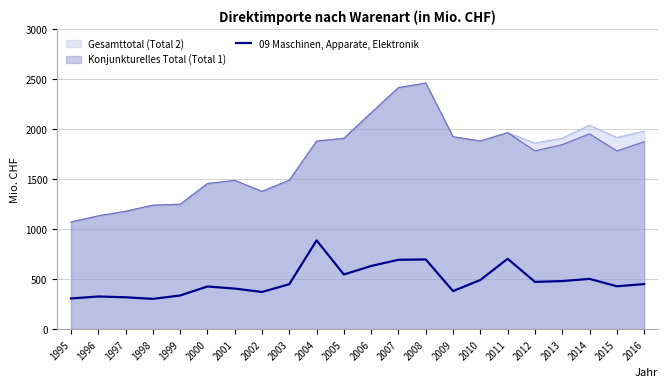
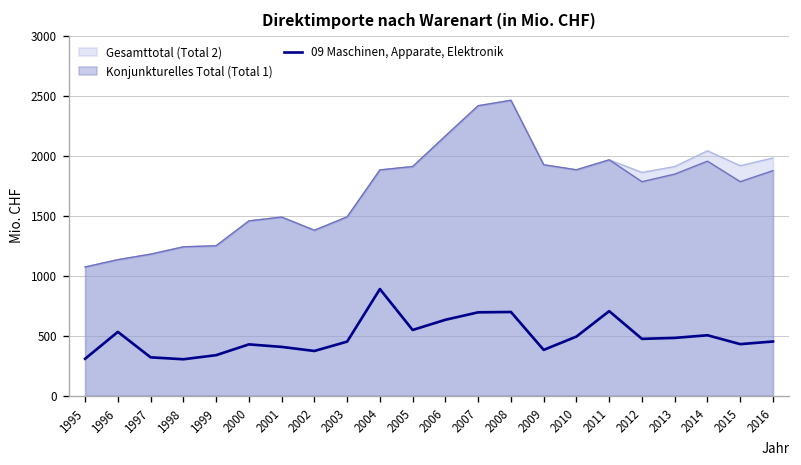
09 Maschinen, Apparate, Elektronik, 1996: 300 -> 500
